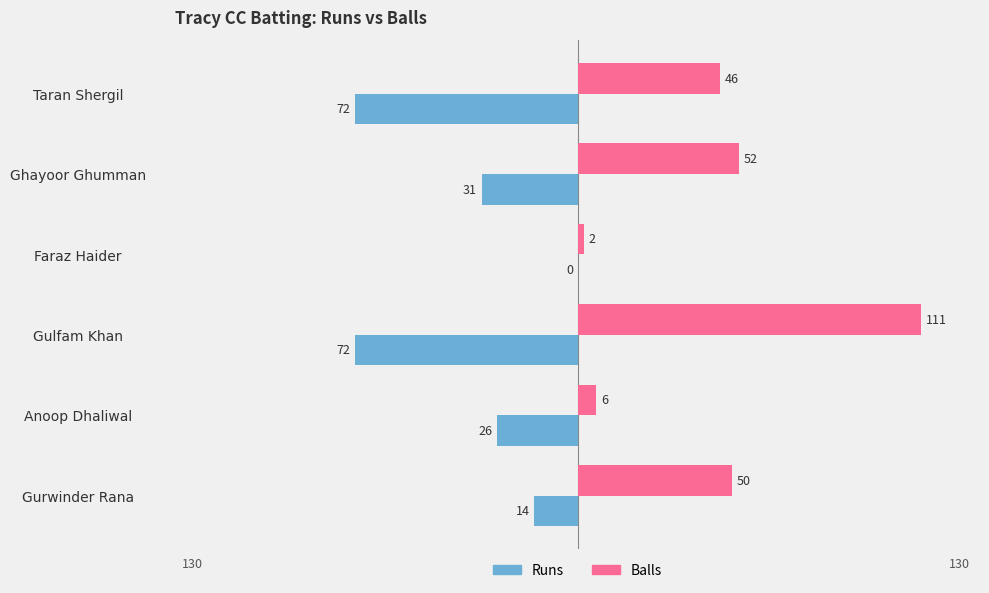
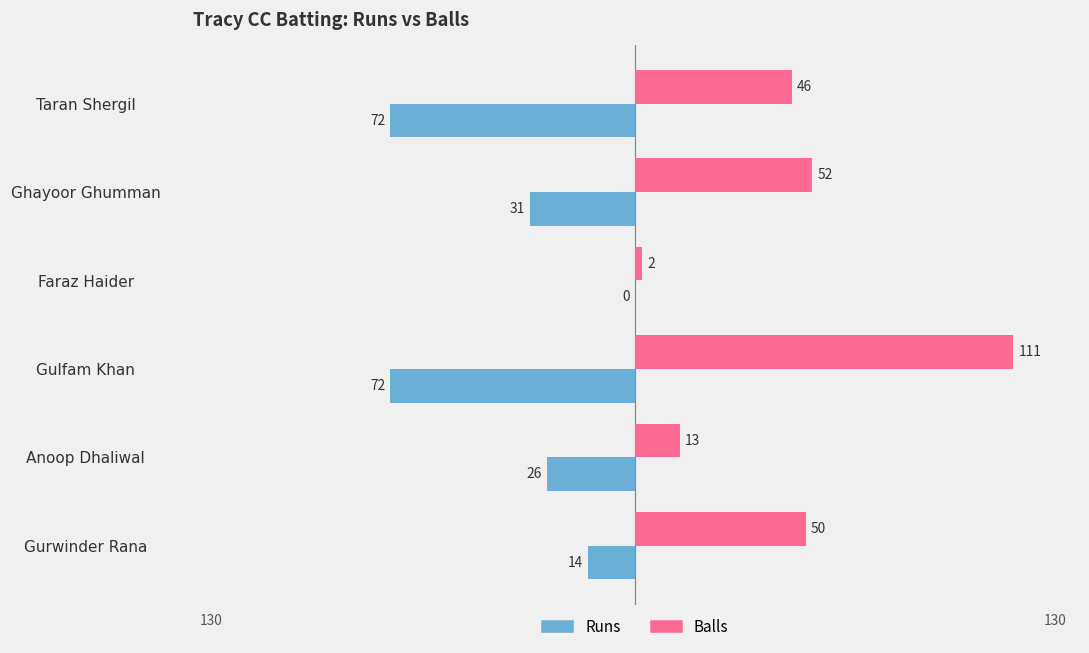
Balls, Anoop Dhaliwal: 6 -> 13
